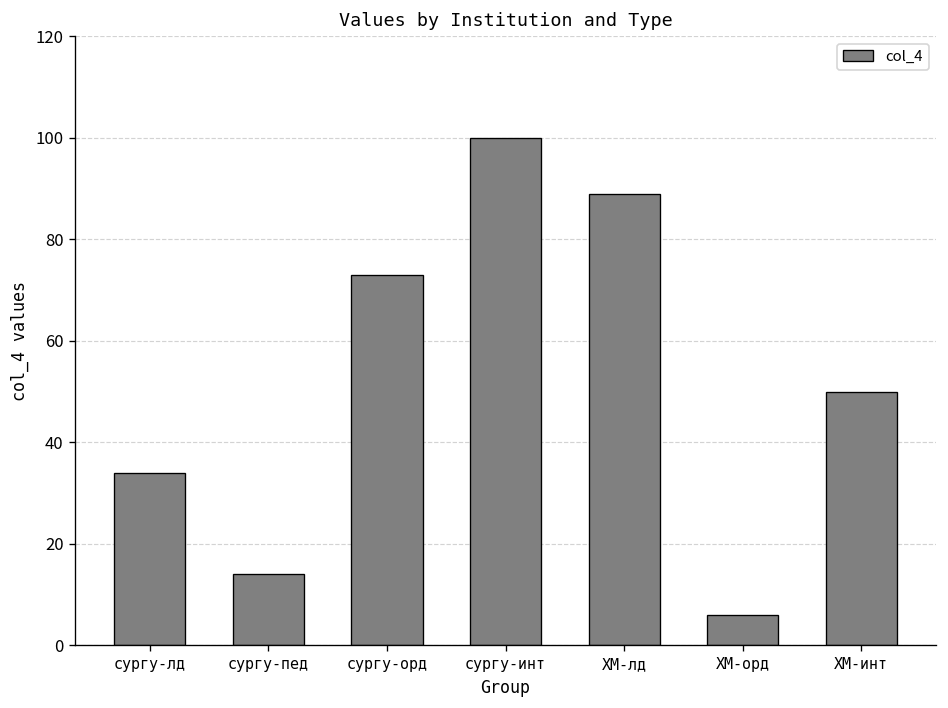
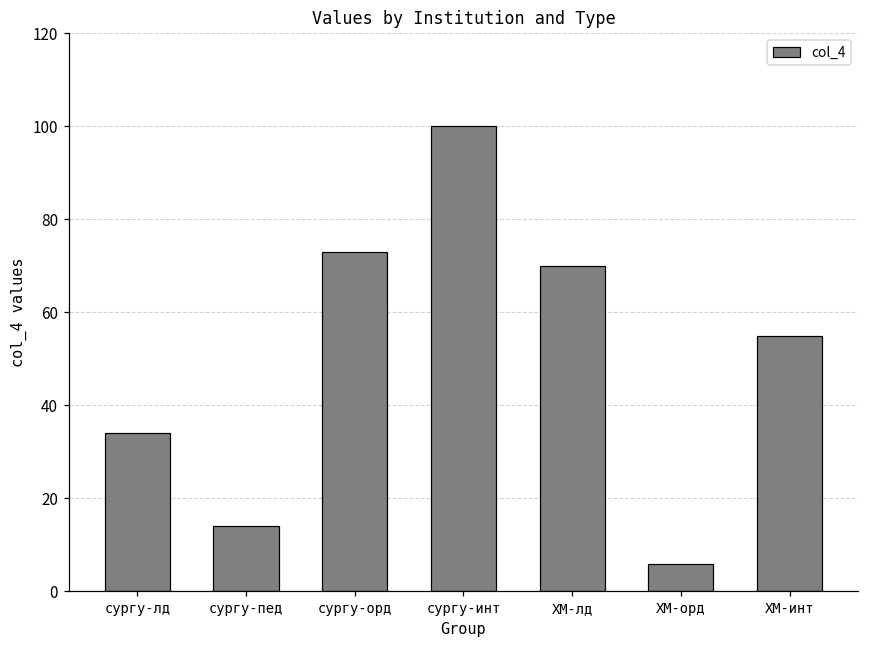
ХМ-лд: 89 -> 70
ХМ-инт: 50 -> 55
